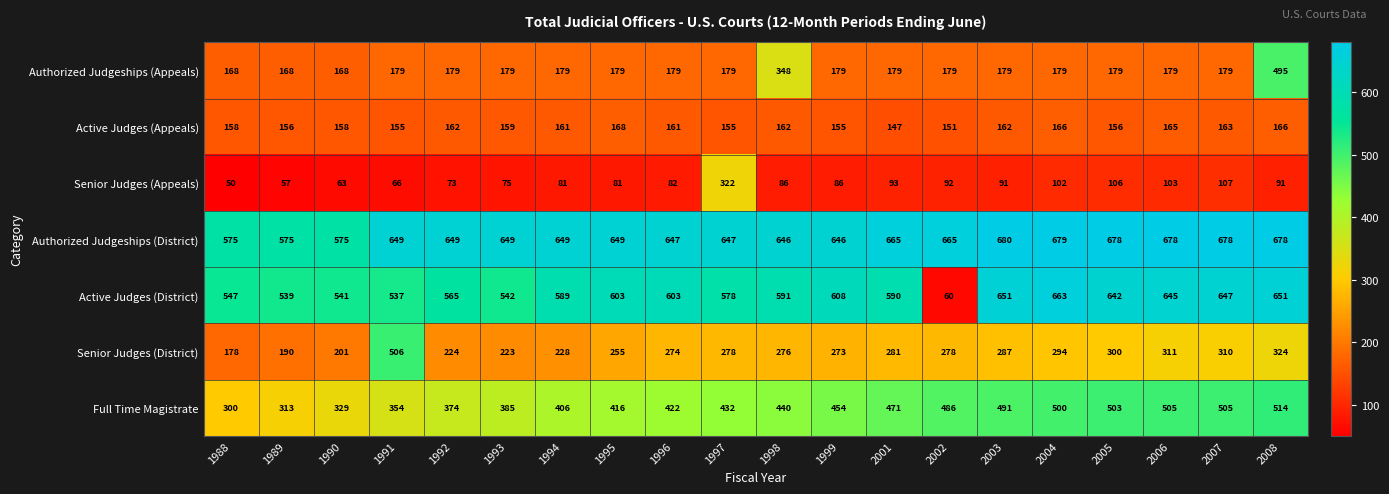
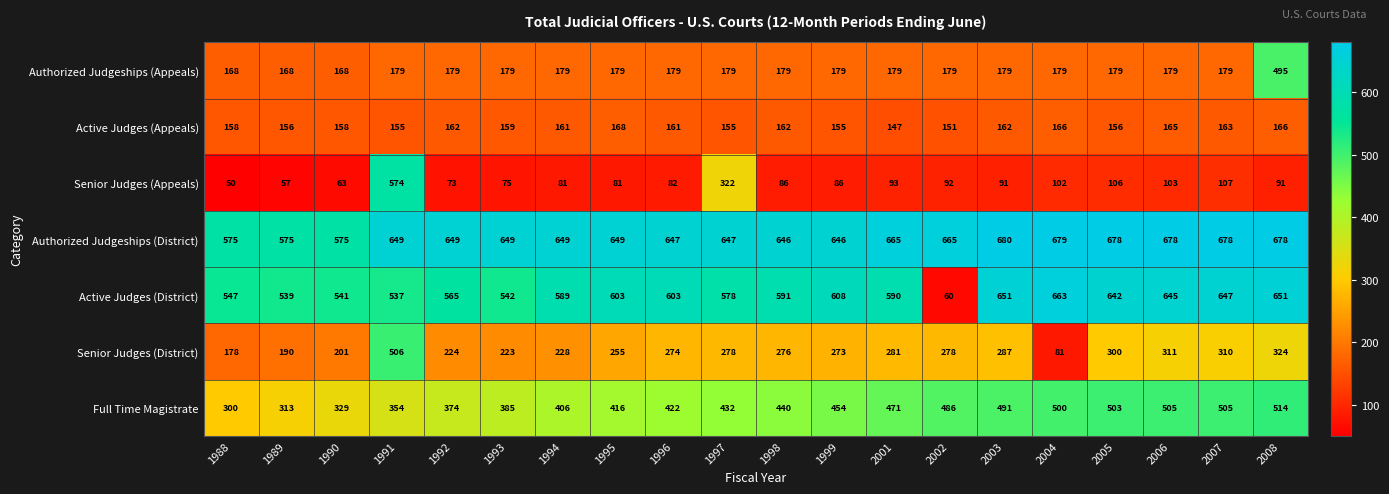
Authorized Judgeships (Appeals), 1998: 348 -> 179
Senior Judges (Appeals), 1991: 66 -> 574
Senior Judges (District), 2004: 294 -> 81
